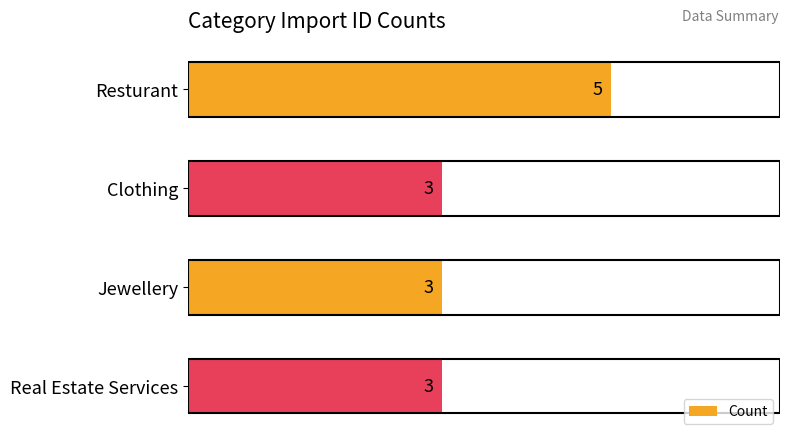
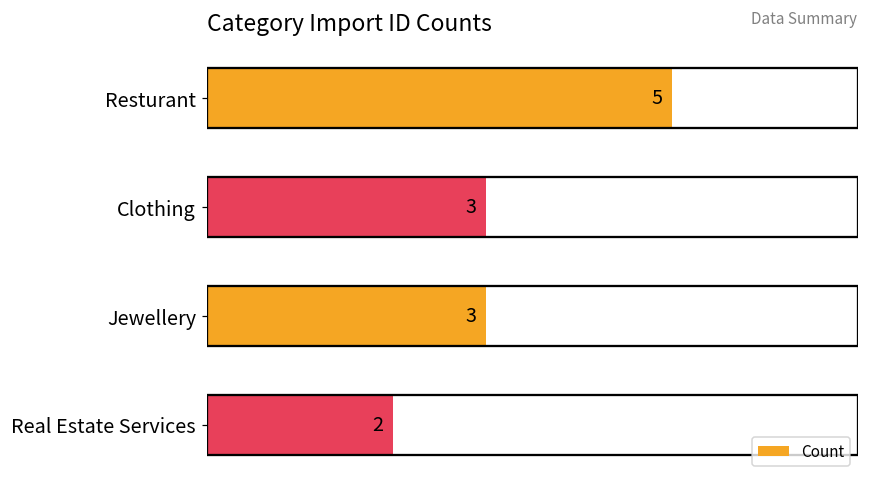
Real Estate Services: 3 -> 2
